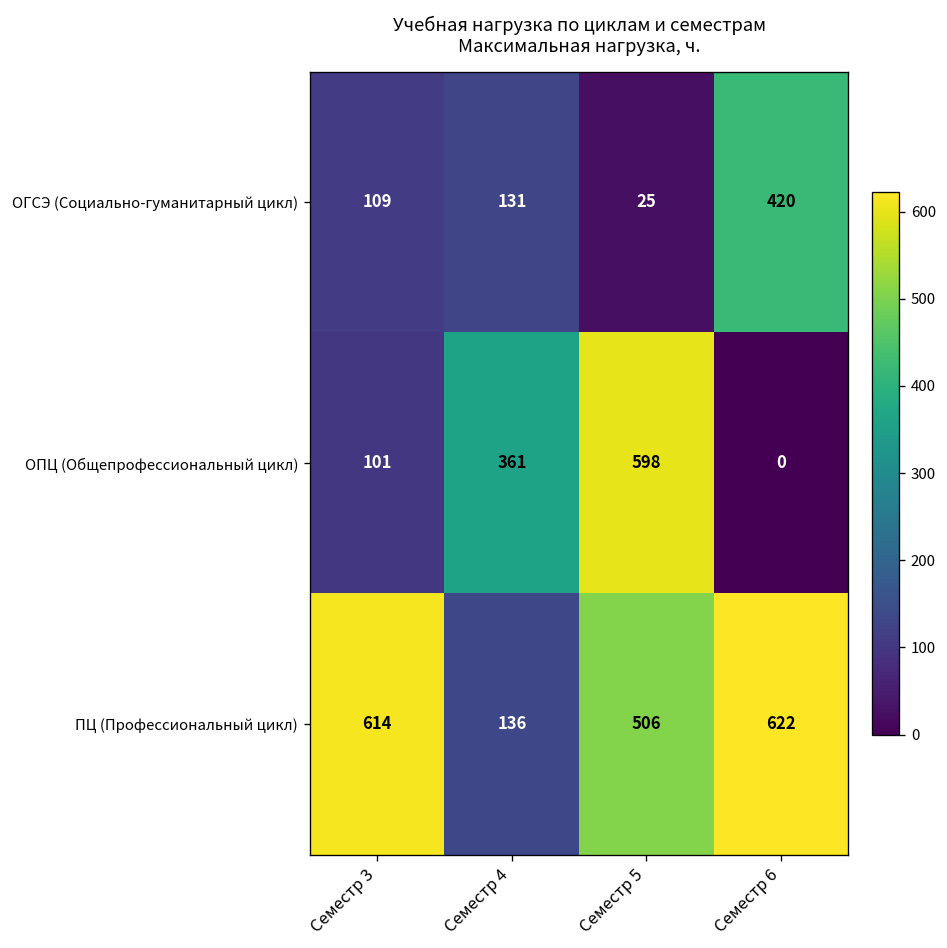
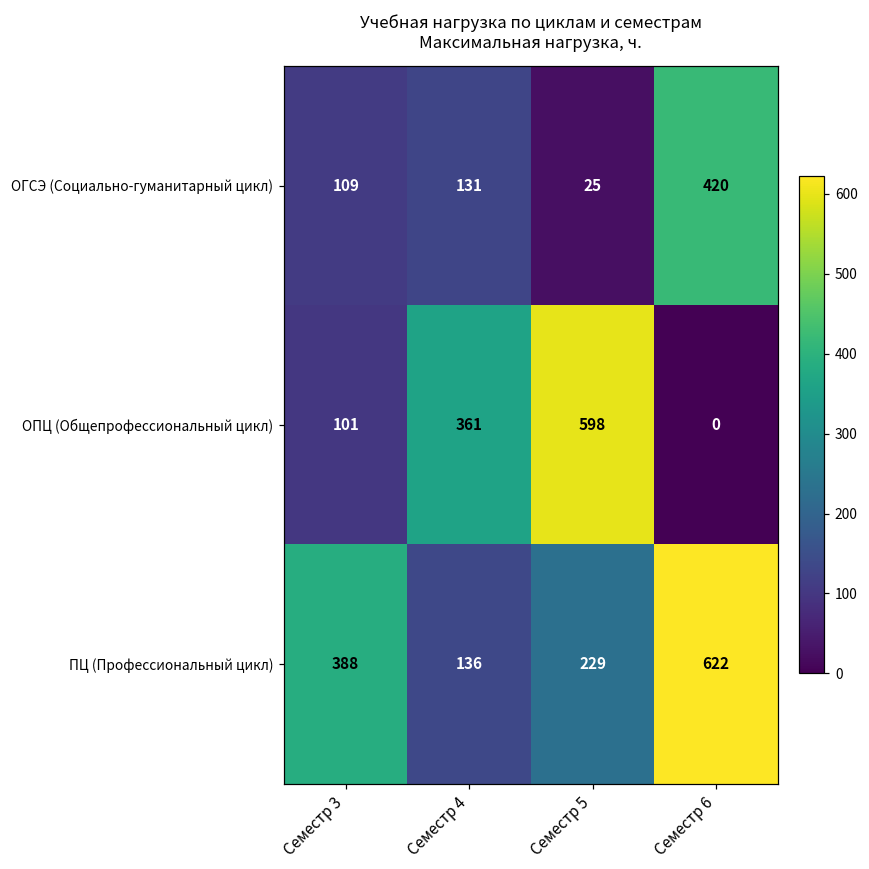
ПЦ (Профессиональный цикл), Семестр 3: 614 -> 388
ПЦ (Профессиональный цикл), Семестр 5: 506 -> 229
